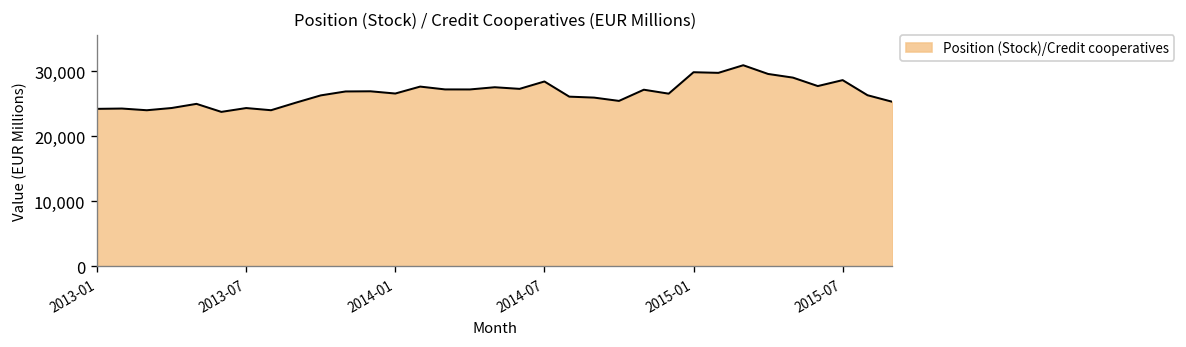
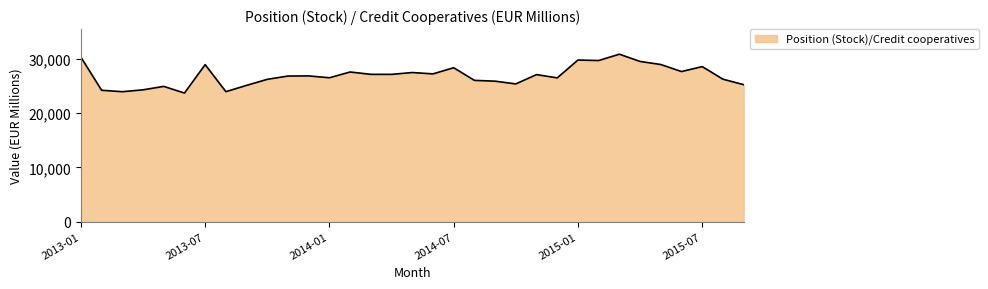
2013-01: 24,000 -> 30,000
2013-07: 24,000 -> 29,000
